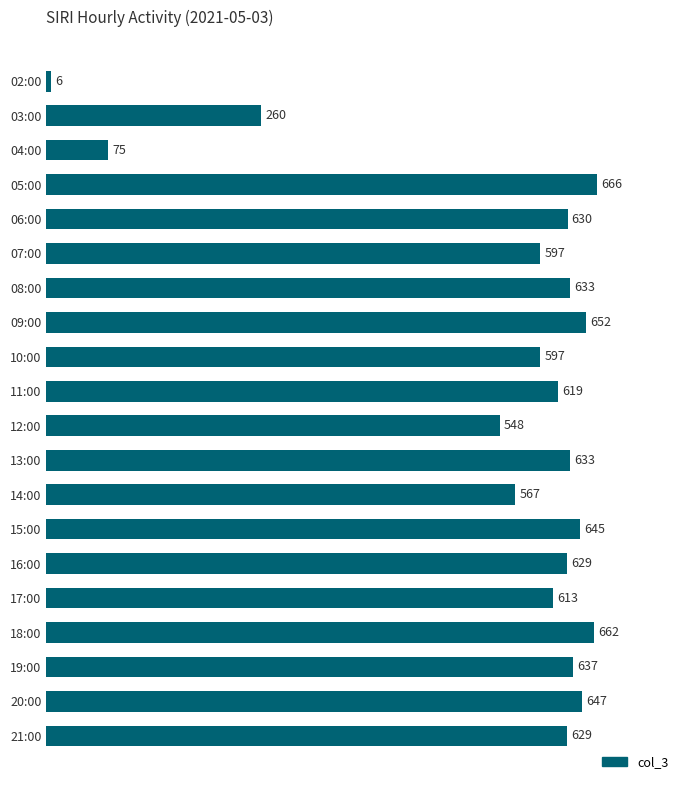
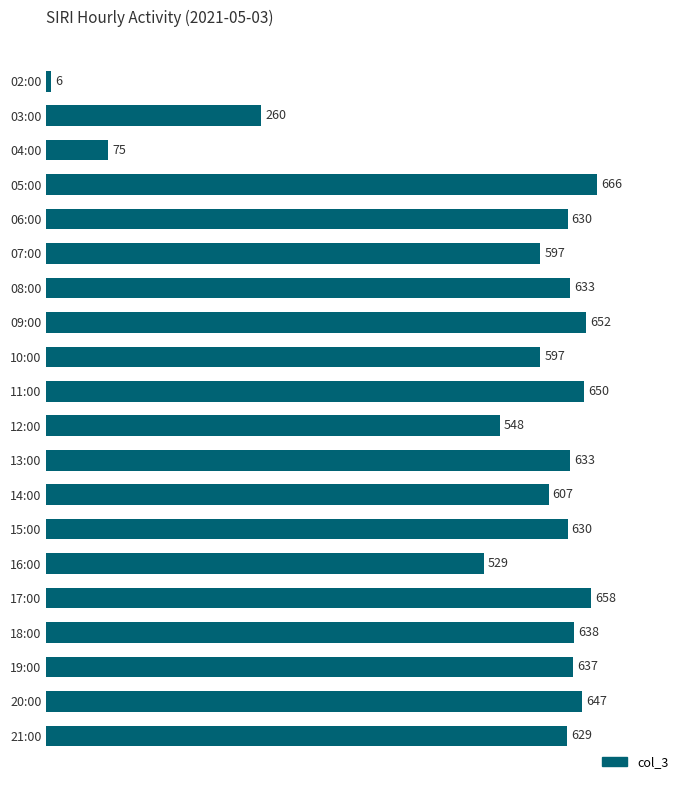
11:00: 619 -> 650
14:00: 567 -> 607
15:00: 645 -> 630
16:00: 629 -> 529
17:00: 613 -> 658
18:00: 662 -> 638
